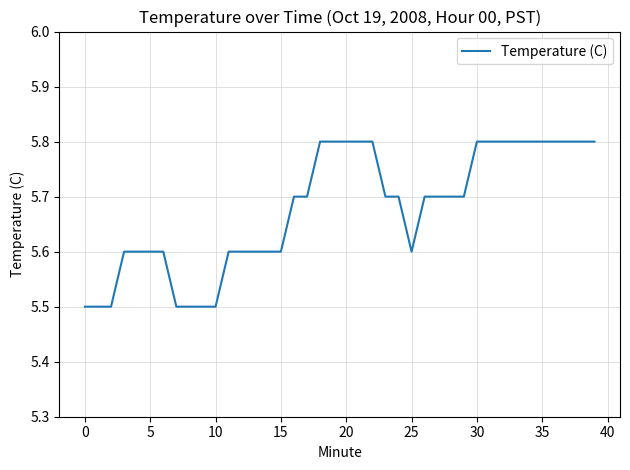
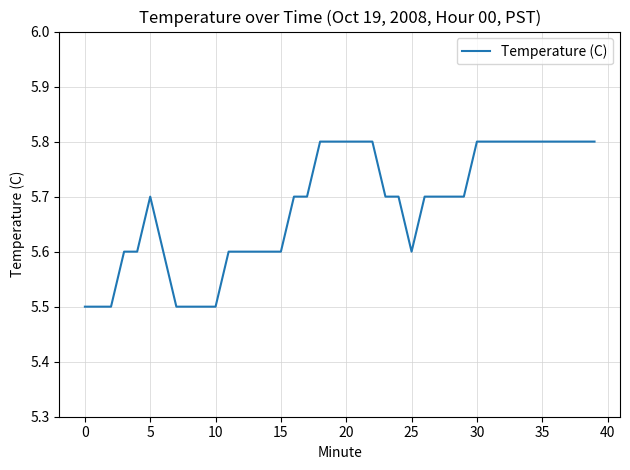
5: 5.6 -> 5.7
